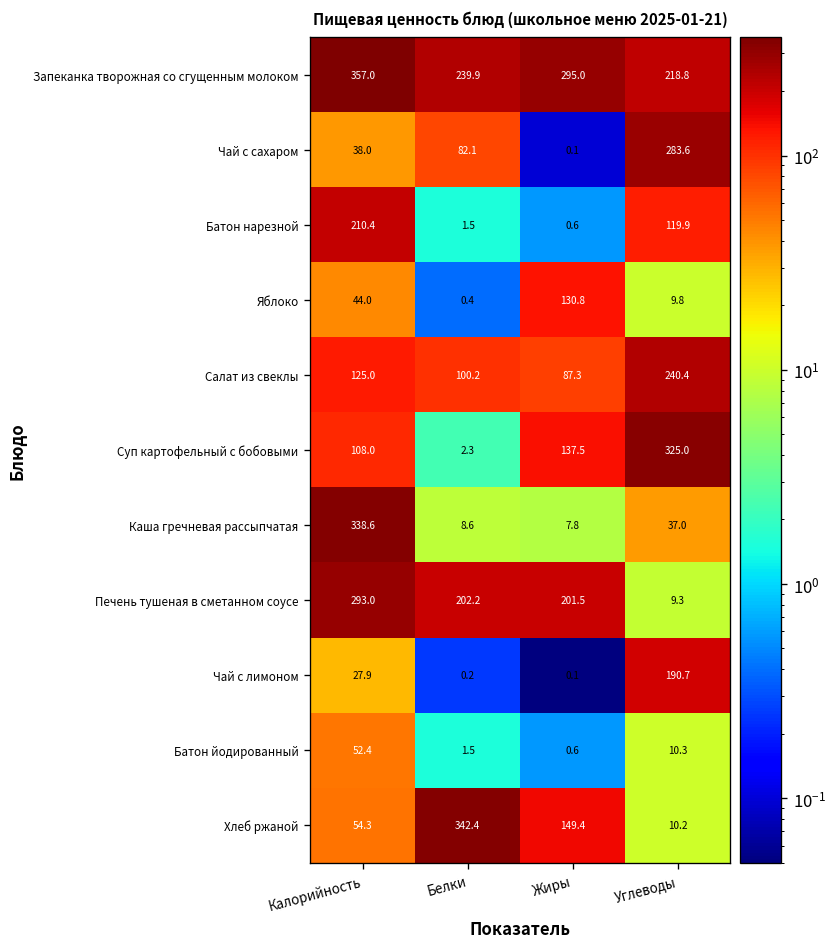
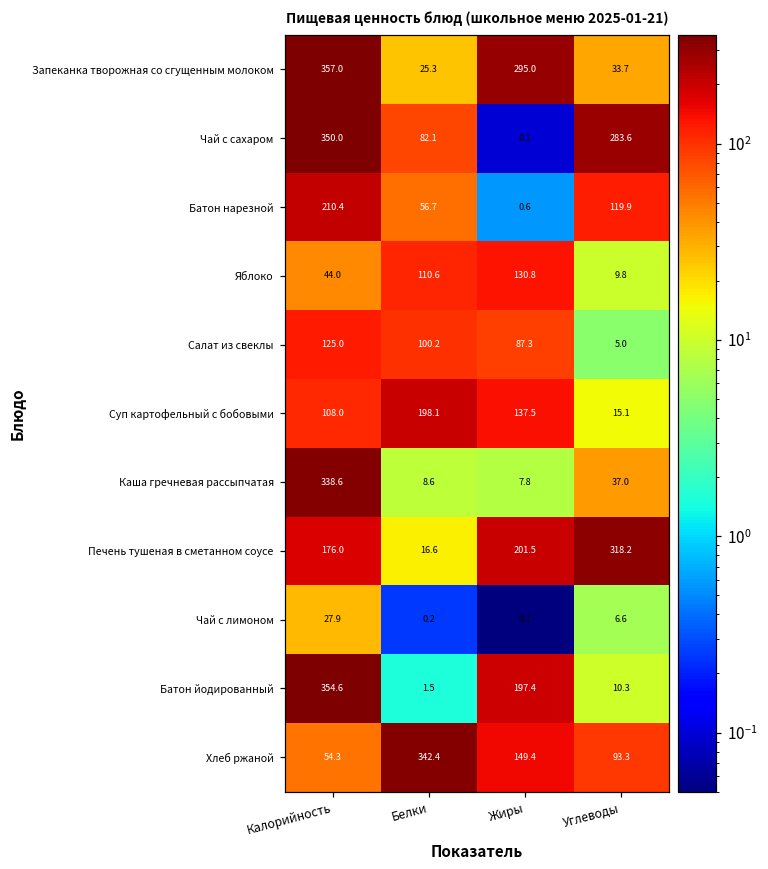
Запеканка творожная со сгущенным молоком, Белки: 239.9 -> 25.3
Запеканка творожная со сгущенным молоком, Углеводы: 218.8 -> 33.7
Чай с сахаром, Калорийность: 38.0 -> 350.0
Батон нарезной, Белки: 1.5 -> 56.7
Яблоко, Белки: 0.4 -> 110.6
Салат из свеклы, Углеводы: 240.4 -> 5.0
Суп картофельный с бобовыми, Белки: 2.3 -> 198.1
Суп картофельный с бобовыми, Углеводы: 325.0 -> 15.1
Печень тушеная в сметанном соусе, Калорийность: 293.0 -> 176.0
Печень тушеная в сметанном соусе, Белки: 202.2 -> 16.6
Печень тушеная в сметанном соусе, Углеводы: 9.3 -> 318.2
Чай с лимоном, Углеводы: 190.7 -> 6.6
Батон йодированный, Калорийность: 52.4 -> 354.6
Батон йодированный, Жиры: 0.6 -> 197.4
Хлеб ржаной, Углеводы: 10.2 -> 93.3
